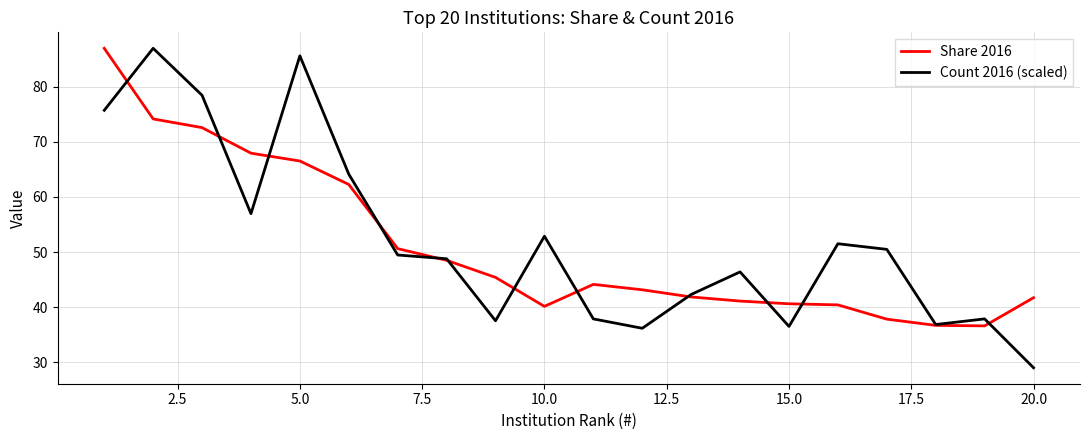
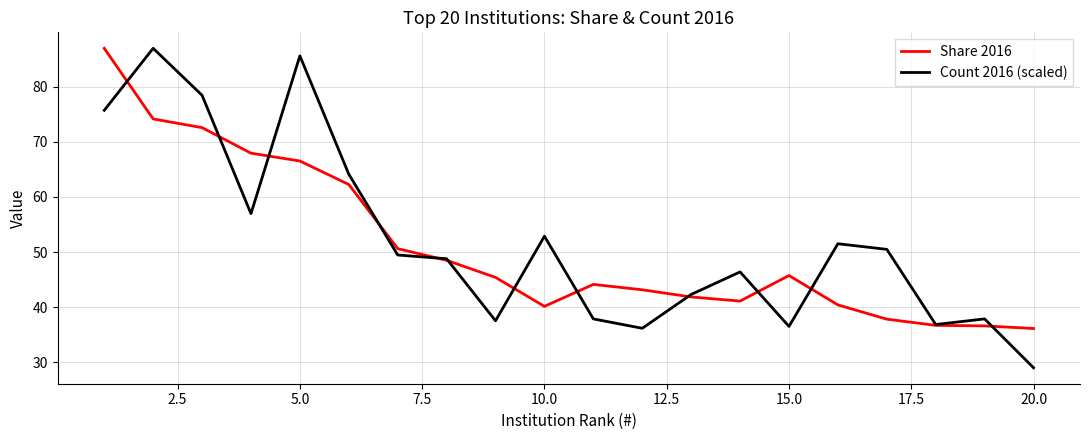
Share 2016, 15.0: 41 -> 46
Share 2016, 20.0: 42 -> 36
